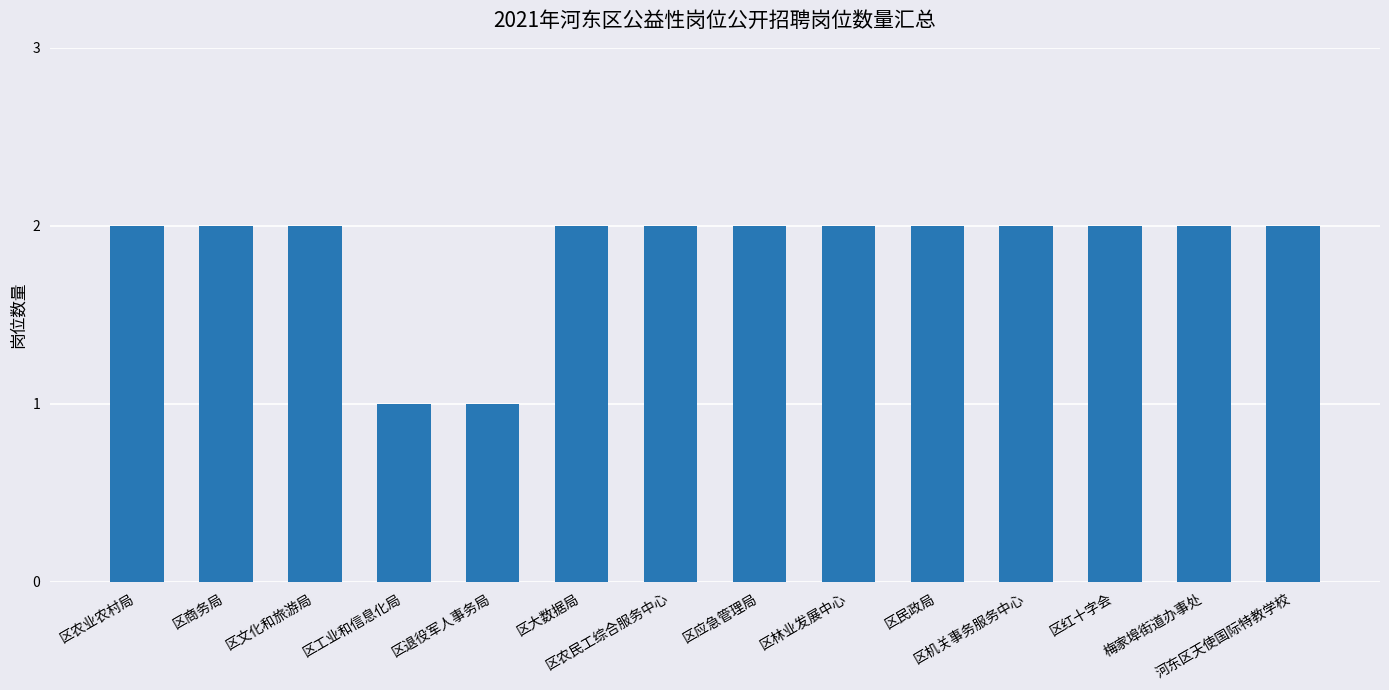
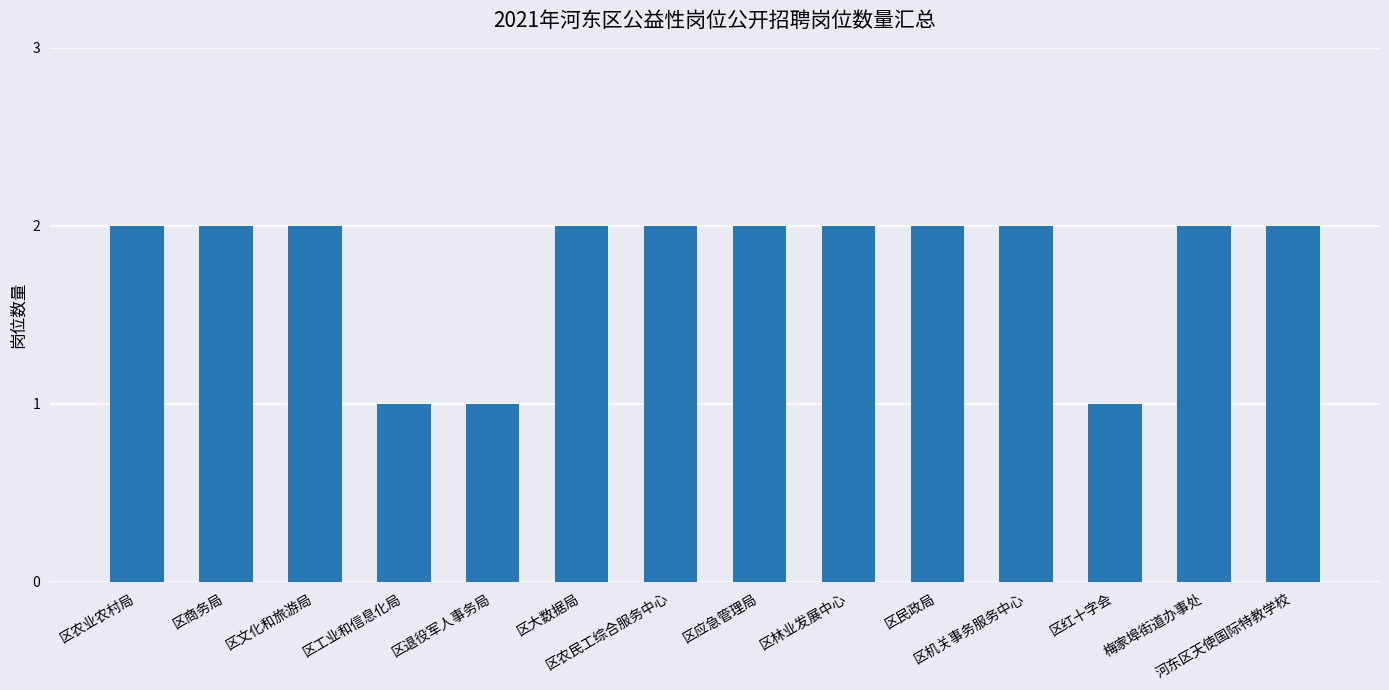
区红十字会: 2 -> 1
